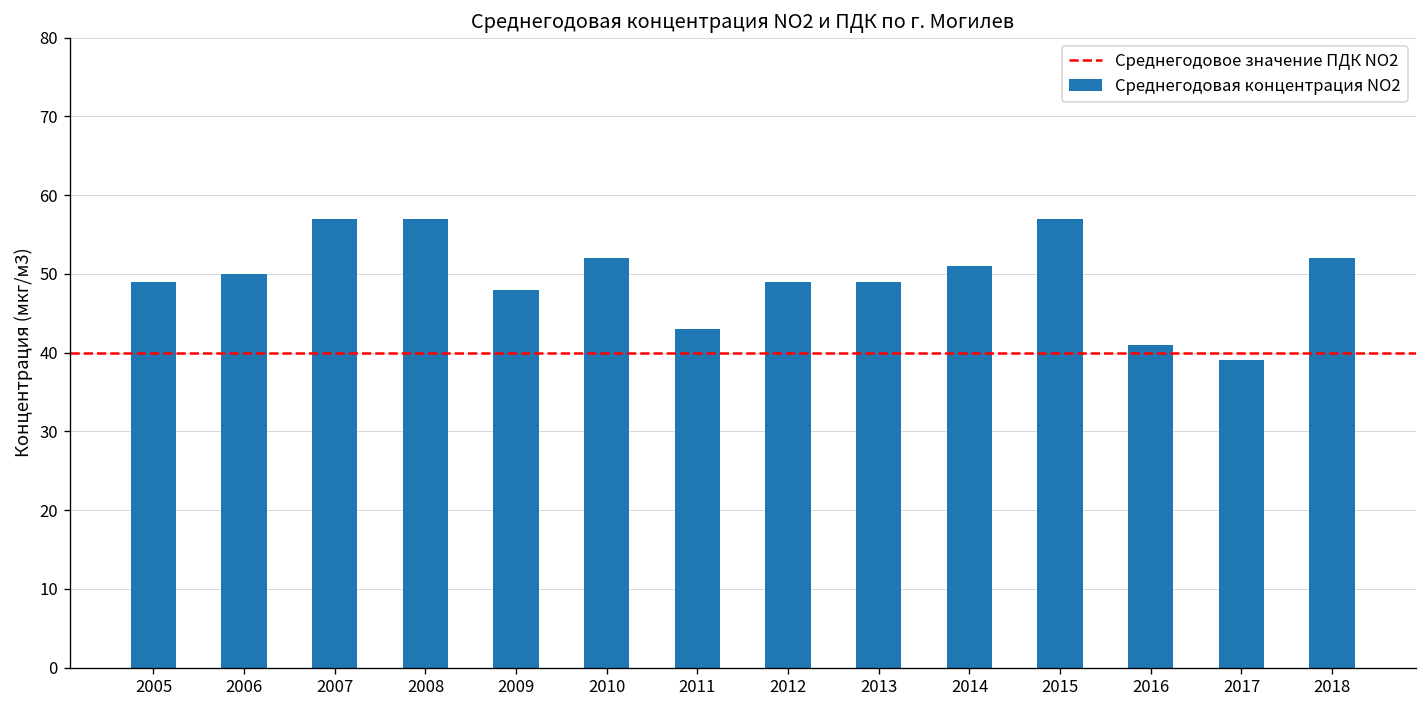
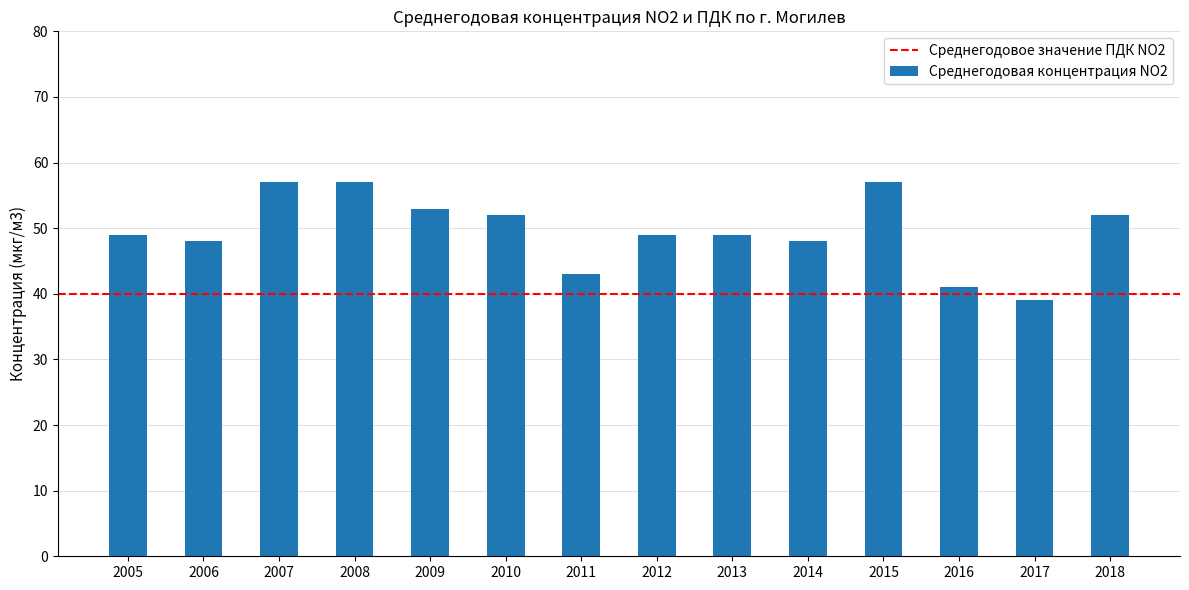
2006: 50 -> 48
2009: 48 -> 53
2014: 51 -> 48
